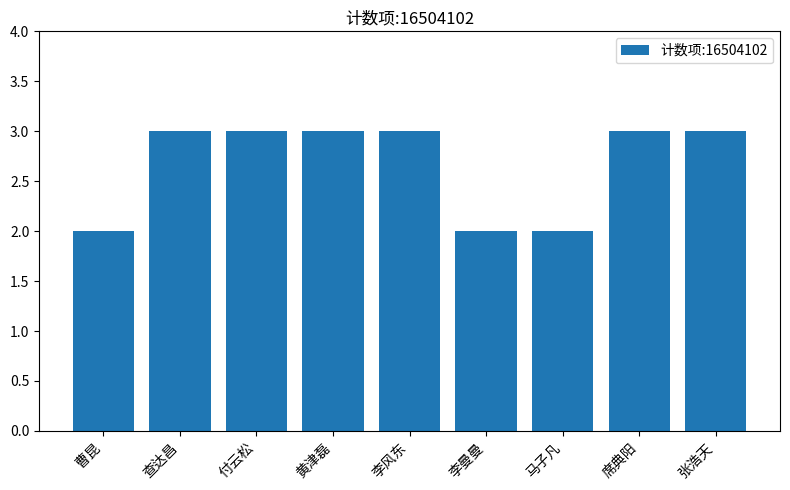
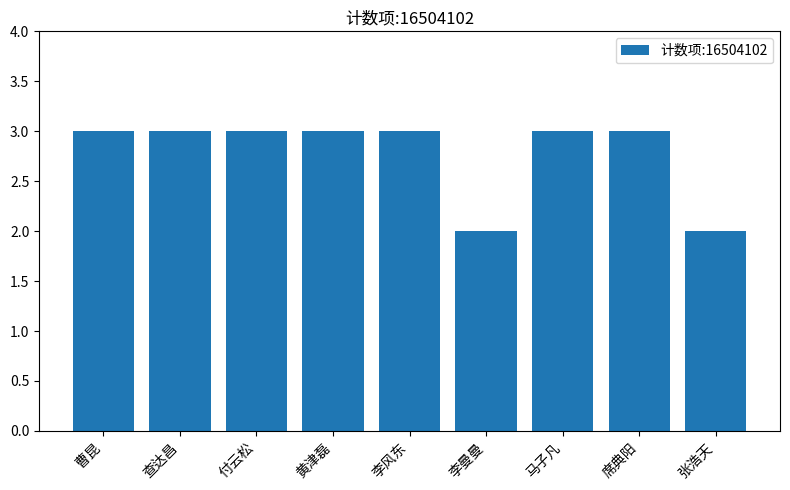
曹昆: 2 -> 3
马子凡: 2 -> 3
张浩天: 3 -> 2
